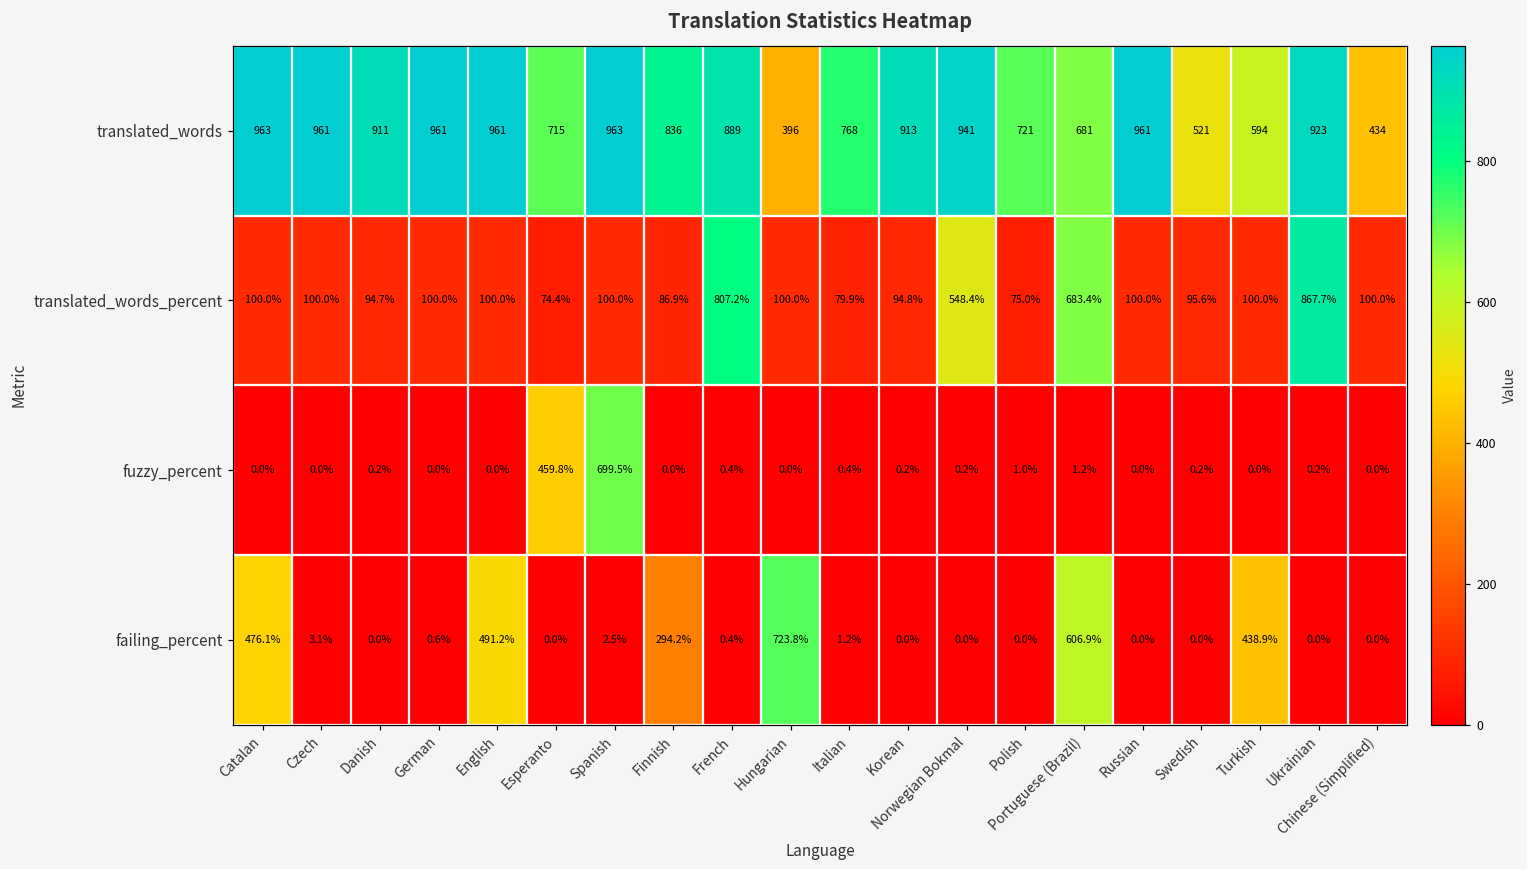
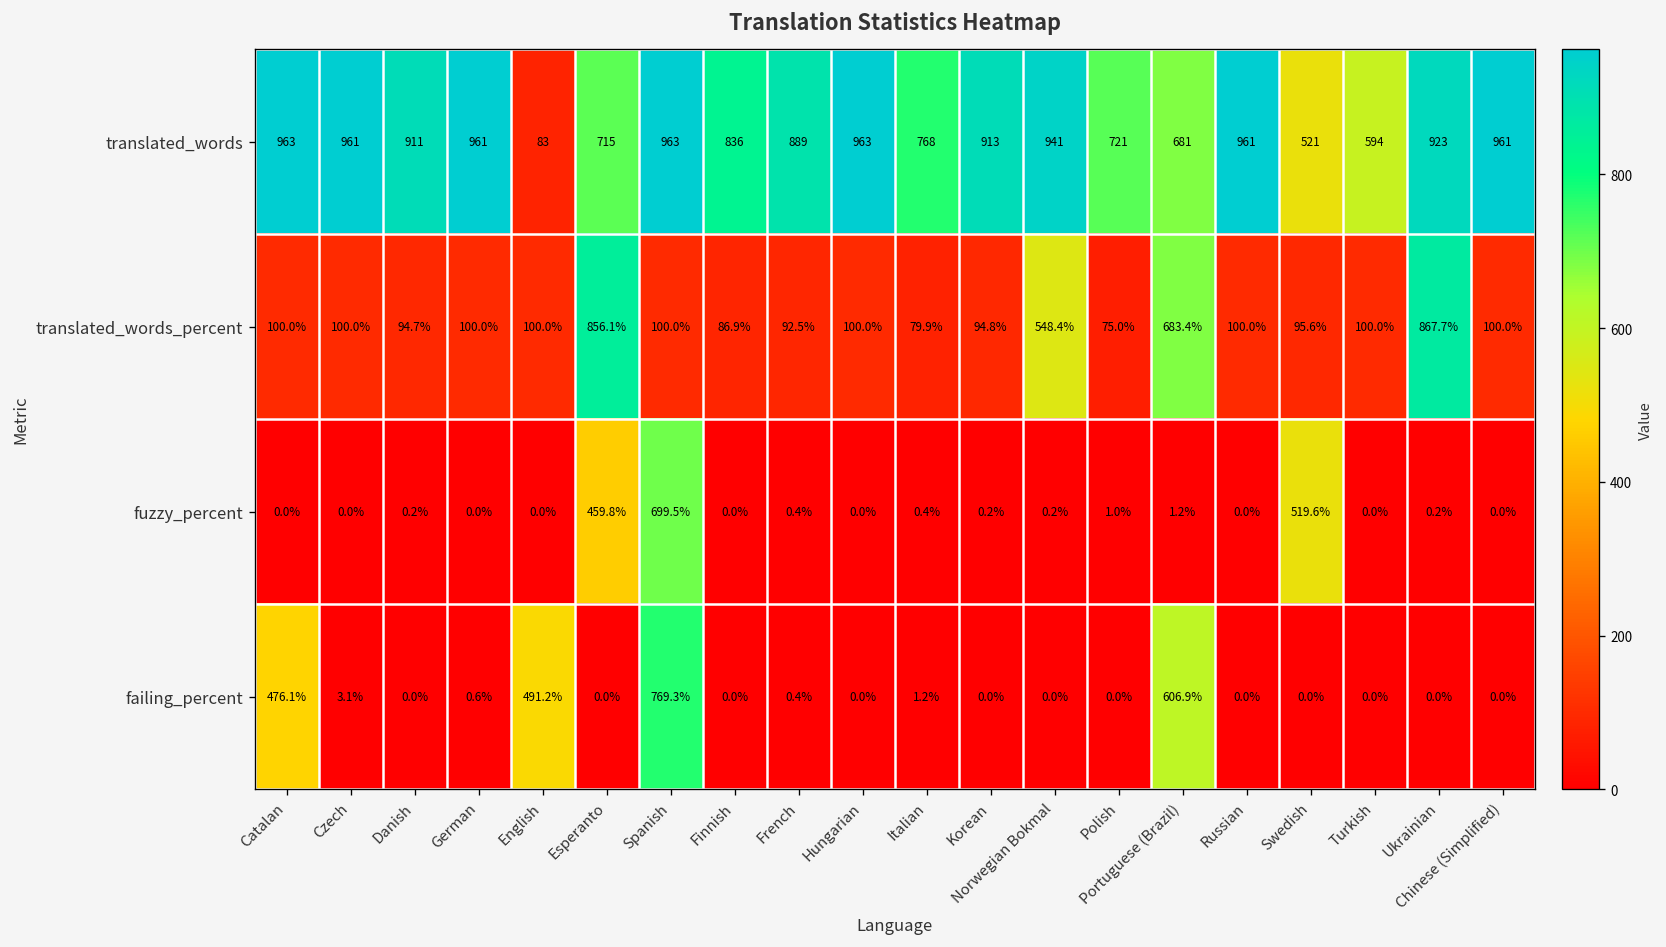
translated_words, English: 961 -> 83
translated_words, Hungarian: 396 -> 963
translated_words, Chinese (Simplified): 434 -> 961
translated_words_percent, Esperanto: 74.4% -> 856.1%
translated_words_percent, French: 807.2% -> 92.5%
fuzzy_percent, Swedish: 0.2% -> 519.6%
failing_percent, Spanish: 2.5% -> 769.3%
failing_percent, Finnish: 294.2% -> 0.0%
failing_percent, Hungarian: 723.8% -> 0.0%
failing_percent, Turkish: 438.9% -> 0.0%
